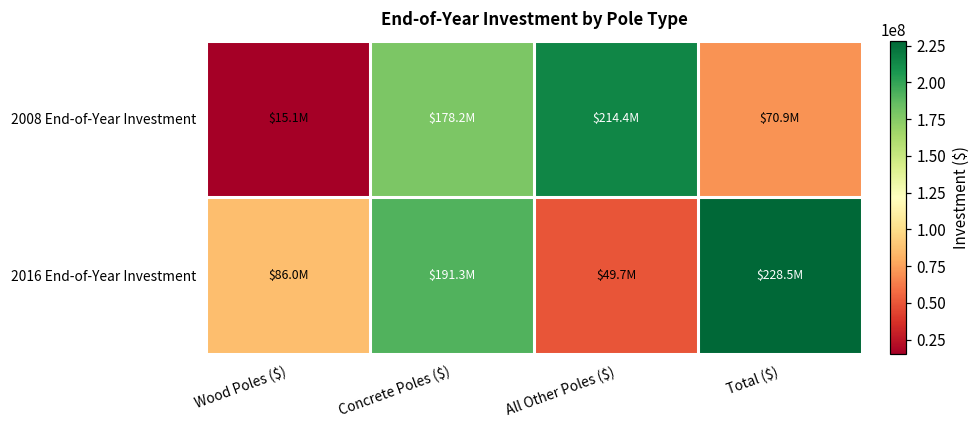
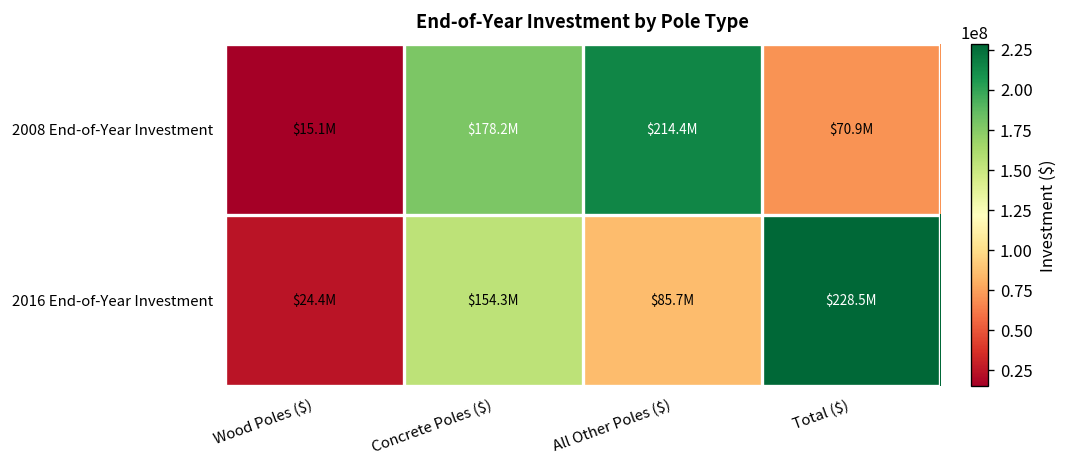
2016 End-of-Year Investment, Wood Poles ($): $86.0M -> $24.4M
2016 End-of-Year Investment, Concrete Poles ($): $191.3M -> $154.3M
2016 End-of-Year Investment, All Other Poles ($): $49.7M -> $85.7M
